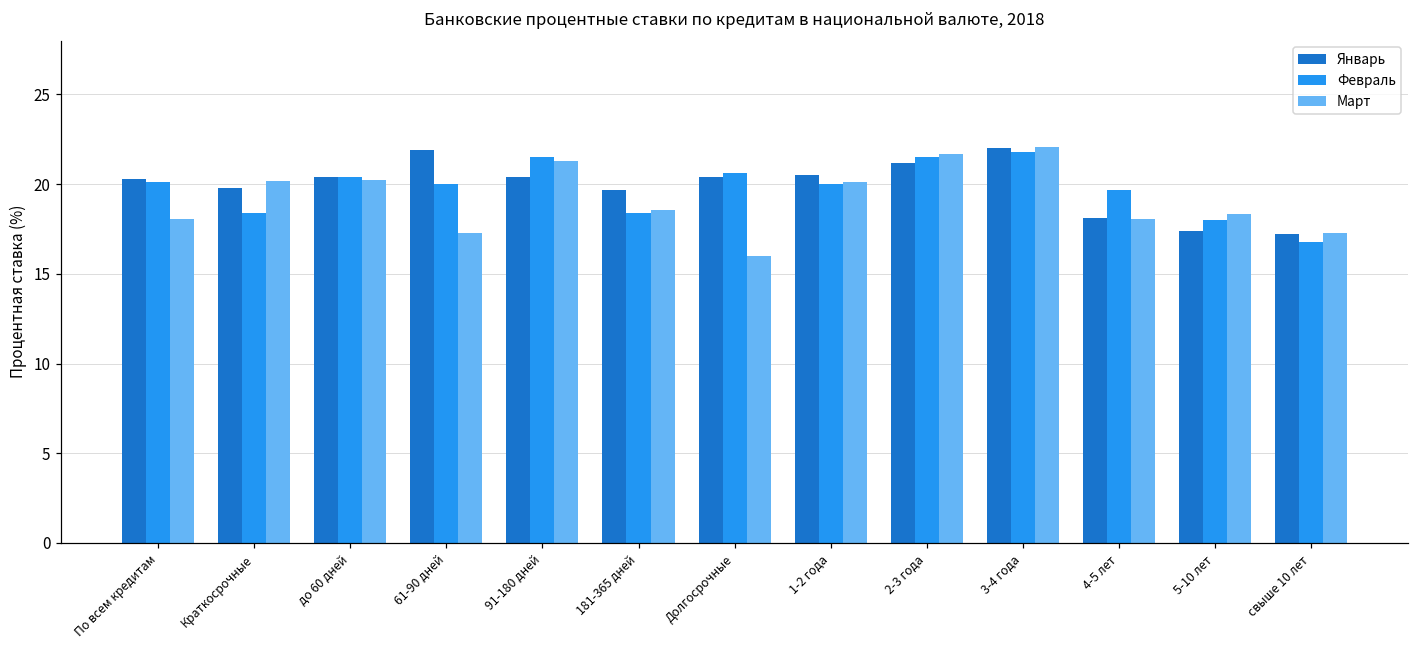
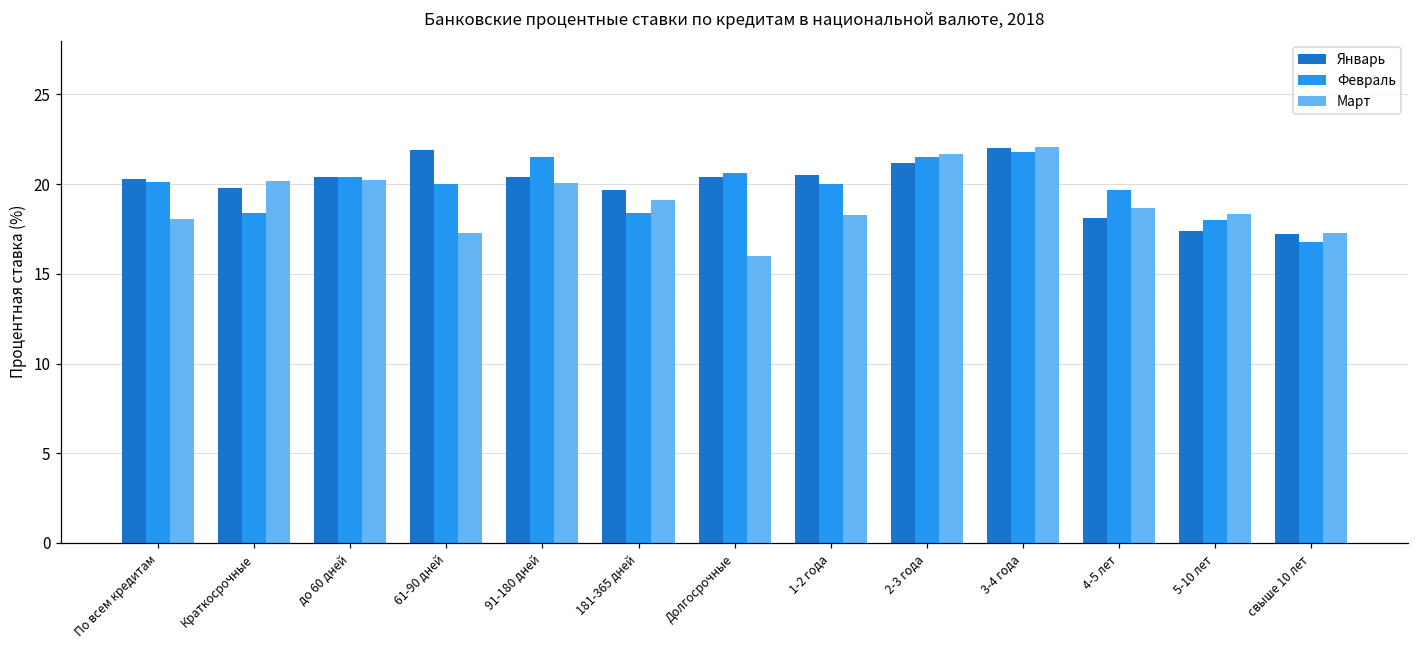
Март, 91-180 дней: 21.3 -> 20.0
Март, 181-365 дней: 18.6 -> 19.1
Март, 1-2 года: 20.1 -> 18.3
Март, 4-5 лет: 18.0 -> 18.7
